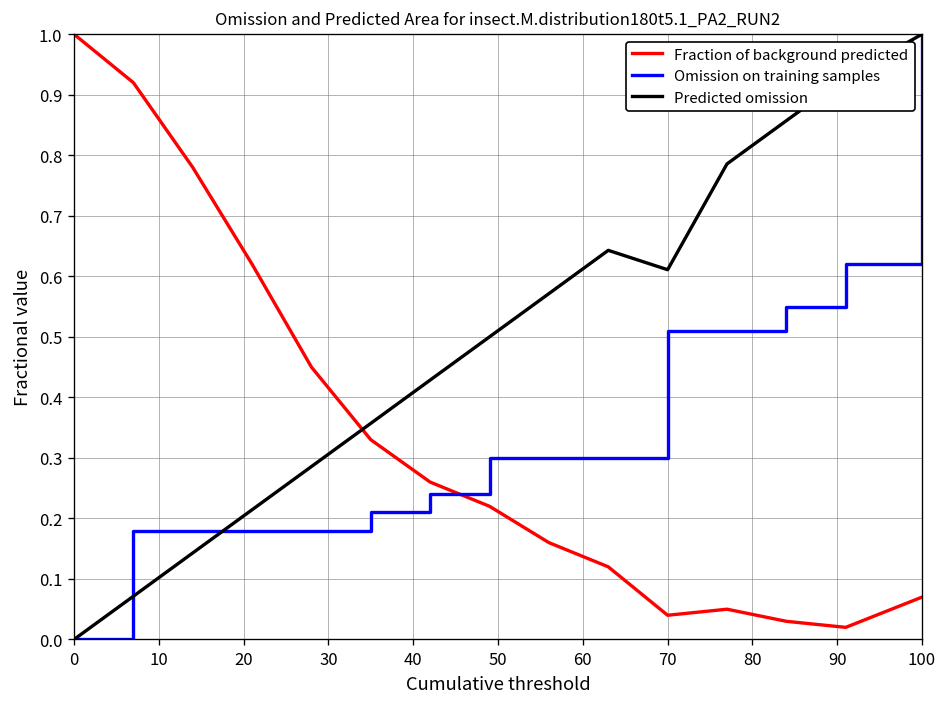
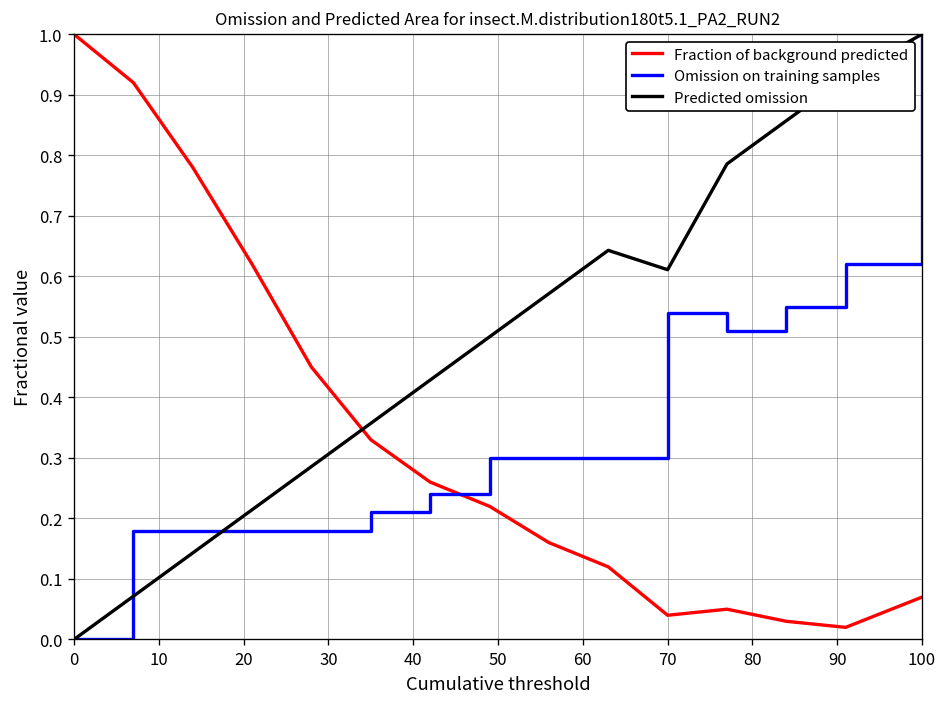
Omission on training samples, 70: 0.51 -> 0.54
